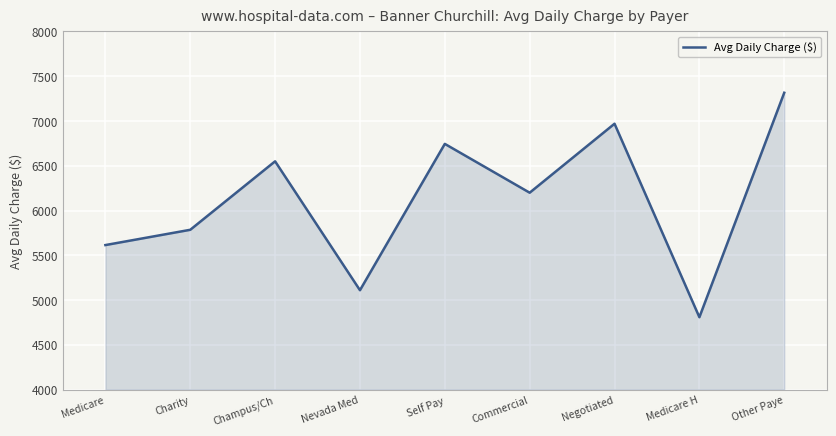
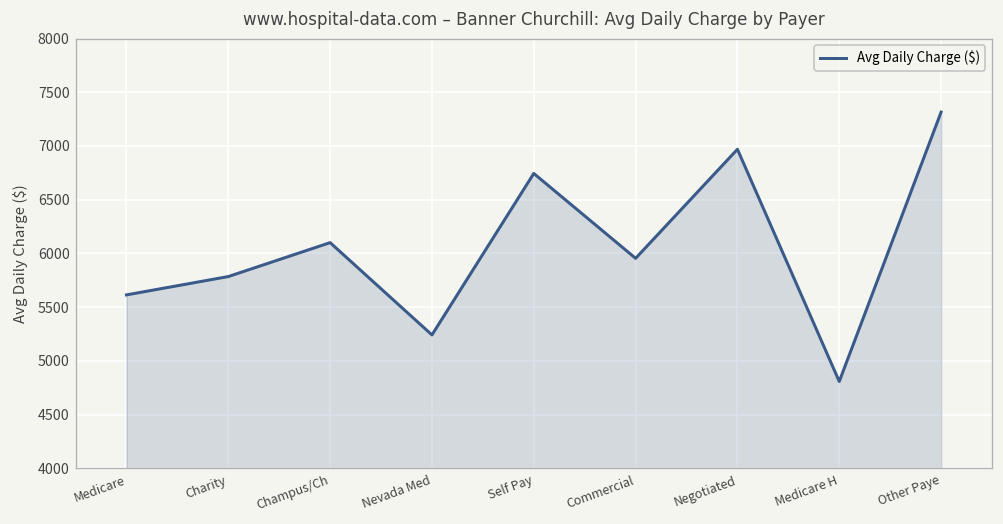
Champus/Ch: 6500 -> 6100
Nevada Med: 5100 -> 5200
Commercial: 6200 -> 6000
